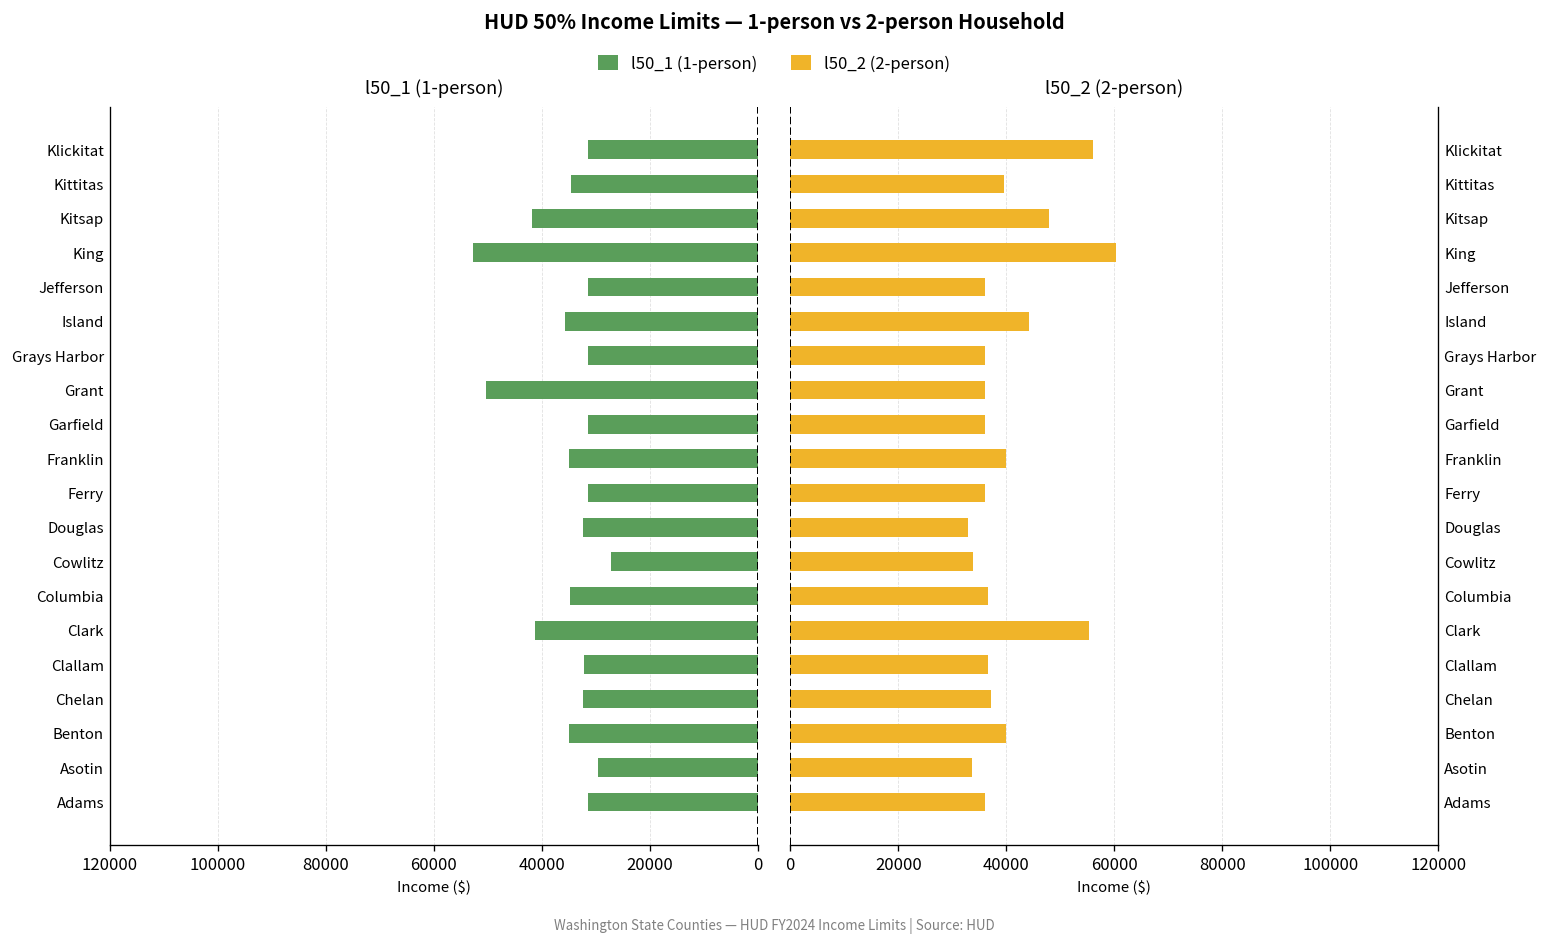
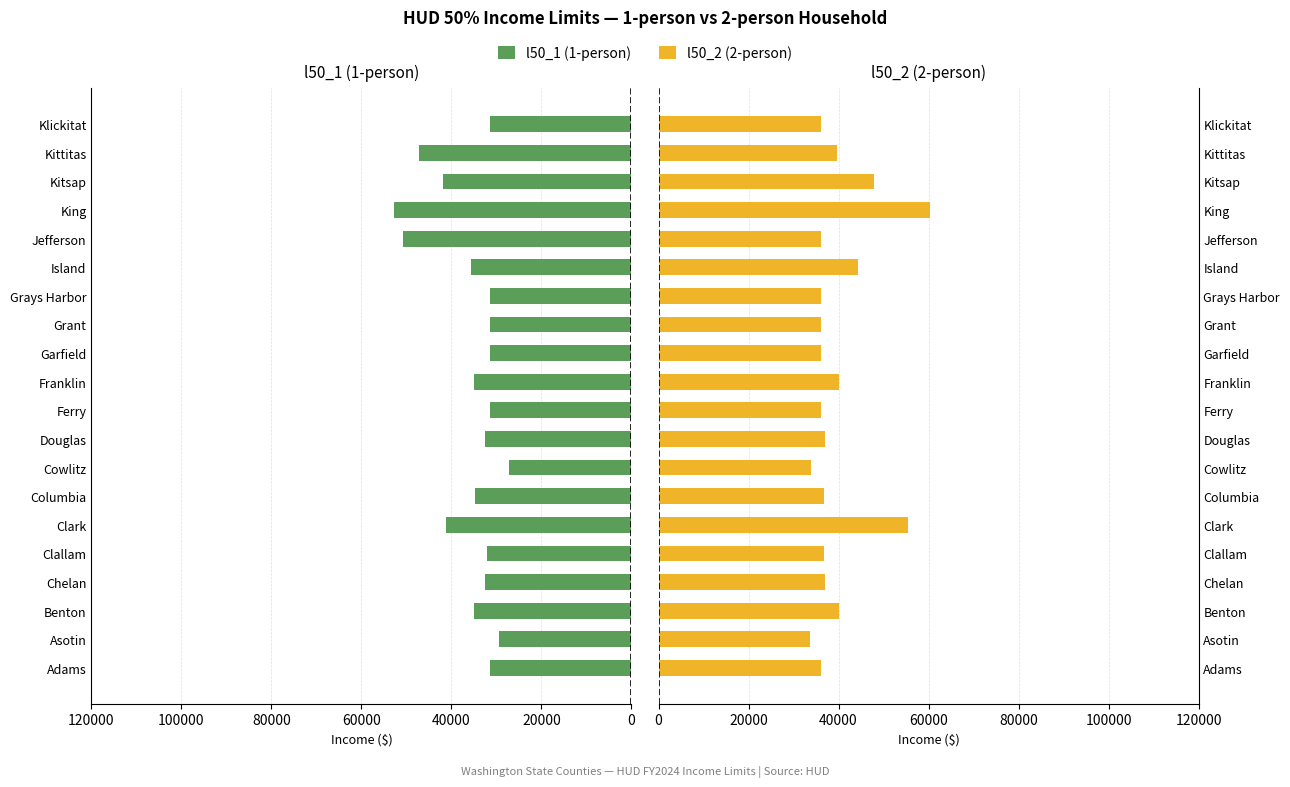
l50_1 (1-person), Kittitas: 35000 -> 47000
l50_1 (1-person), Jefferson: 32000 -> 51000
l50_1 (1-person), Grant: 50000 -> 32000
l50_2 (2-person), Klickitat: 56000 -> 36000
l50_2 (2-person), Douglas: 33000 -> 37000
